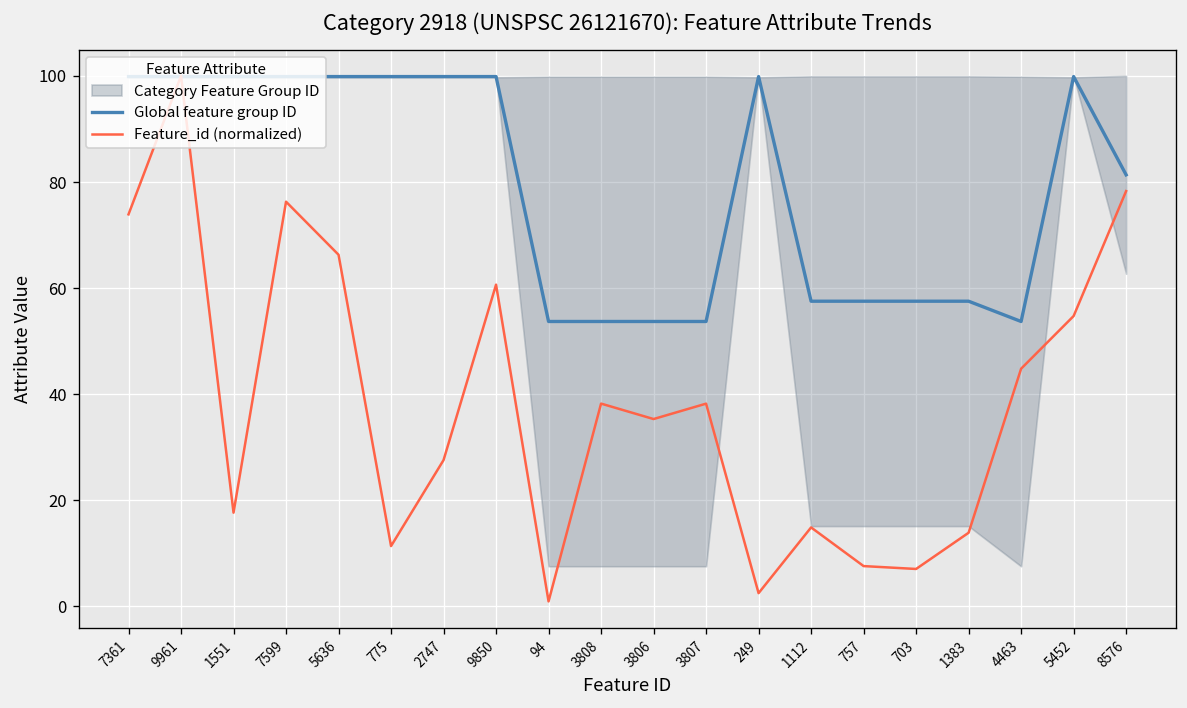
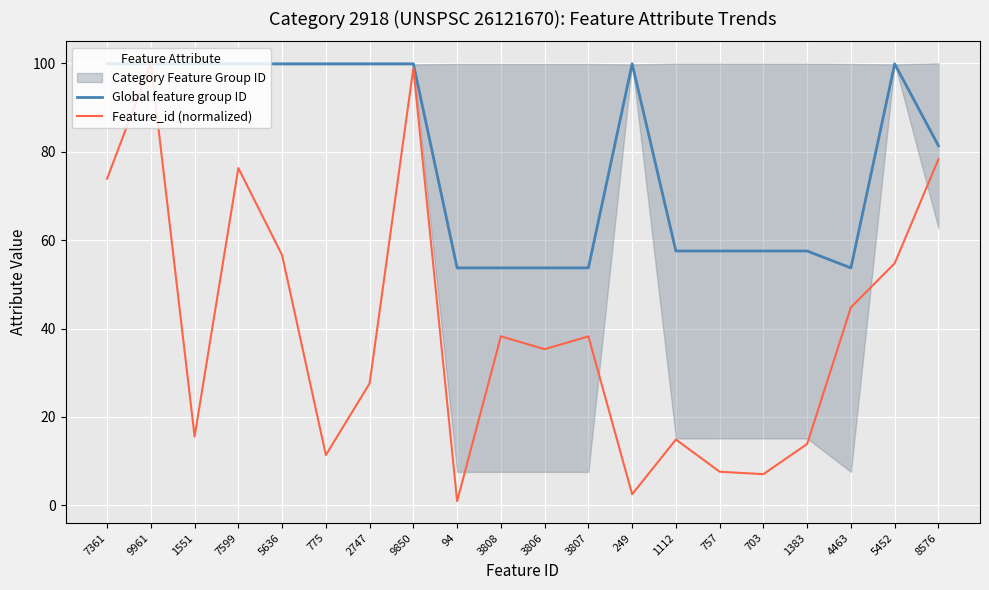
Feature_id (normalized), 1551: 18 -> 16
Feature_id (normalized), 5636: 66 -> 57
Feature_id (normalized), 9850: 61 -> 99
